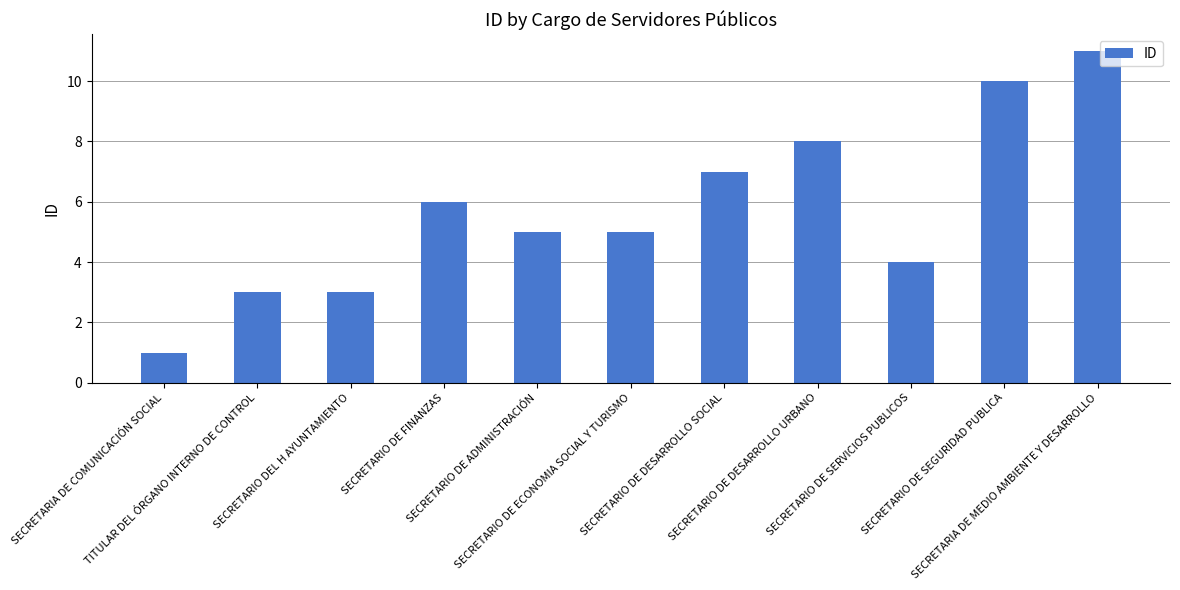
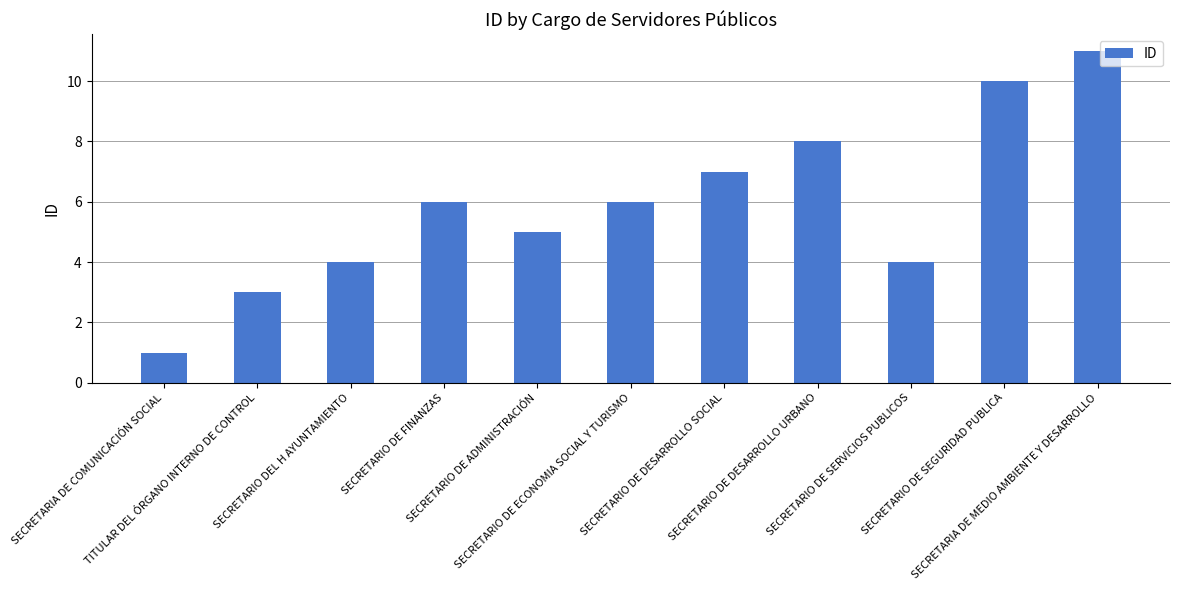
SECRETARIO DEL H AYUNTAMIENTO: 3 -> 4
SECRETARIO DE ECONOMIA SOCIAL Y TURISMO: 5 -> 6
